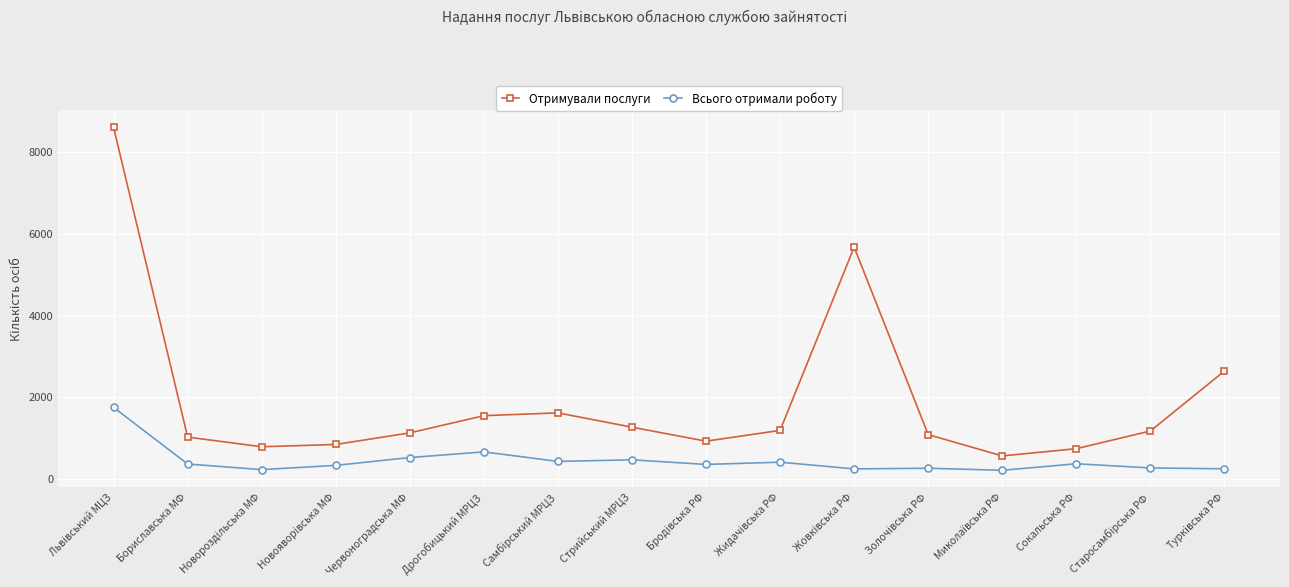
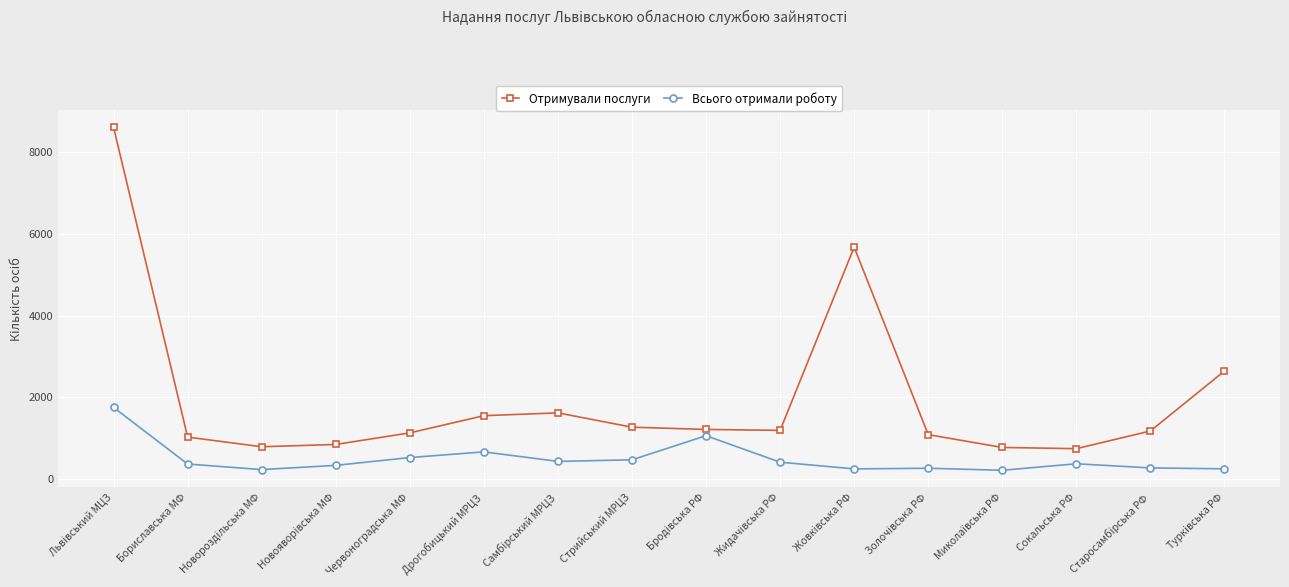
Отримували послуги, Бродівська РФ: 900 -> 1200
Всього отримали роботу, Бродівська РФ: 400 -> 1100
Отримували послуги, Миколаївська РФ: 600 -> 800
